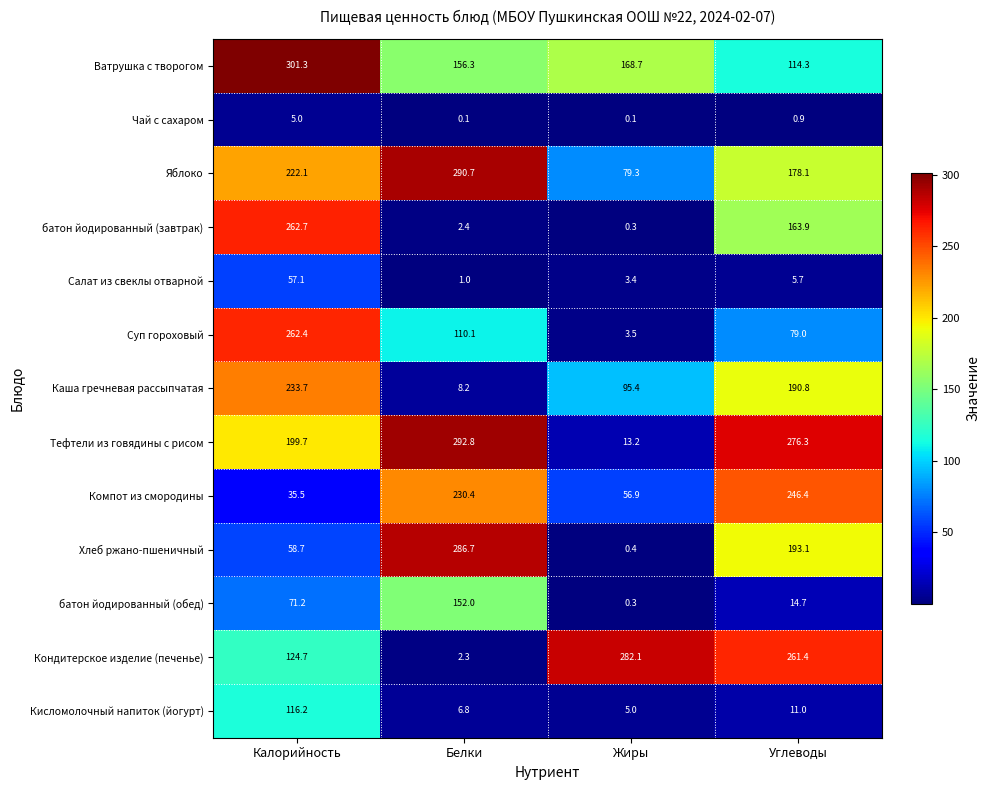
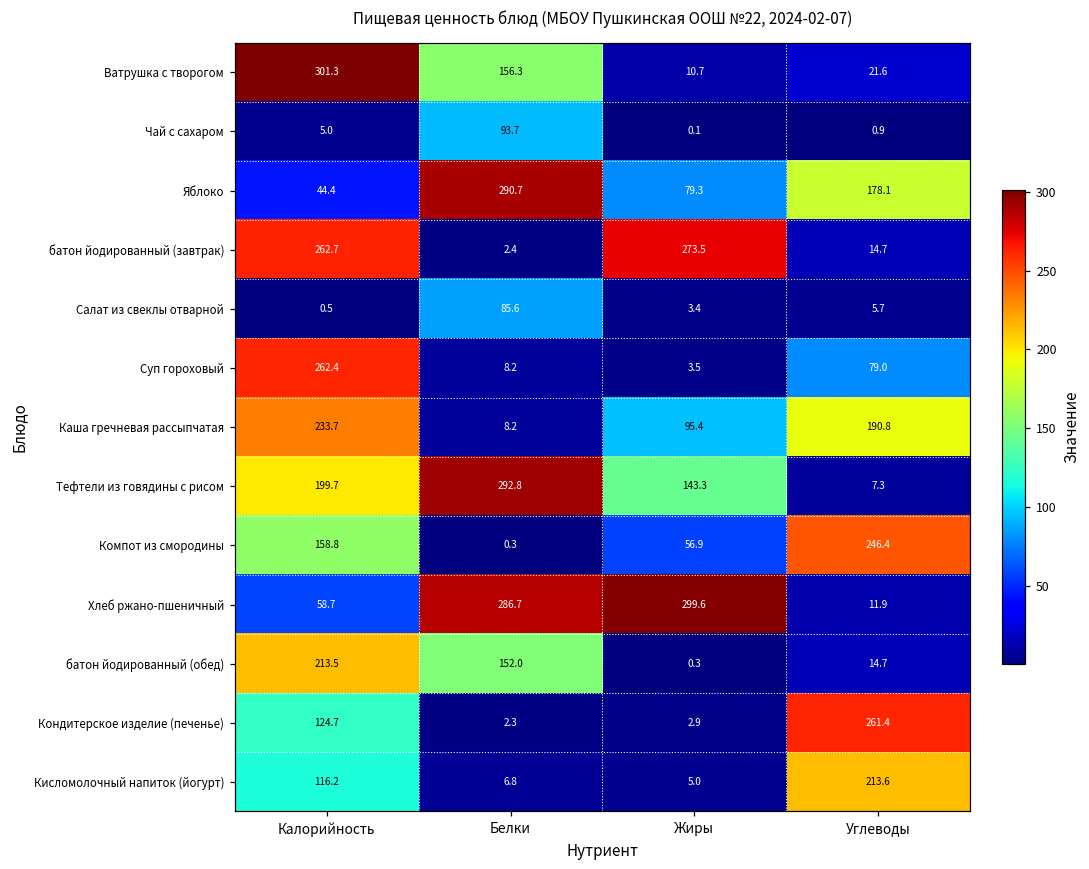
Ватрушка с творогом, Жиры: 168.7 -> 10.7
Ватрушка с творогом, Углеводы: 114.3 -> 21.6
Чай с сахаром, Белки: 0.1 -> 93.7
Яблоко, Калорийность: 222.1 -> 44.4
батон йодированный (завтрак), Жиры: 0.3 -> 273.5
батон йодированный (завтрак), Углеводы: 163.9 -> 14.7
Салат из свеклы отварной, Калорийность: 57.1 -> 0.5
Салат из свеклы отварной, Белки: 1.0 -> 85.6
Суп гороховый, Белки: 110.1 -> 8.2
Тефтели из говядины с рисом, Жиры: 13.2 -> 143.3
Тефтели из говядины с рисом, Углеводы: 276.3 -> 7.3
Компот из смородины, Калорийность: 35.5 -> 158.8
Компот из смородины, Белки: 230.4 -> 0.3
Хлеб ржано-пшеничный, Жиры: 0.4 -> 299.6
Хлеб ржано-пшеничный, Углеводы: 193.1 -> 11.9
батон йодированный (обед), Калорийность: 71.2 -> 213.5
Кондитерское изделие (печенье), Жиры: 282.1 -> 2.9
Кисломолочный напиток (йогурт), Углеводы: 11.0 -> 213.6
